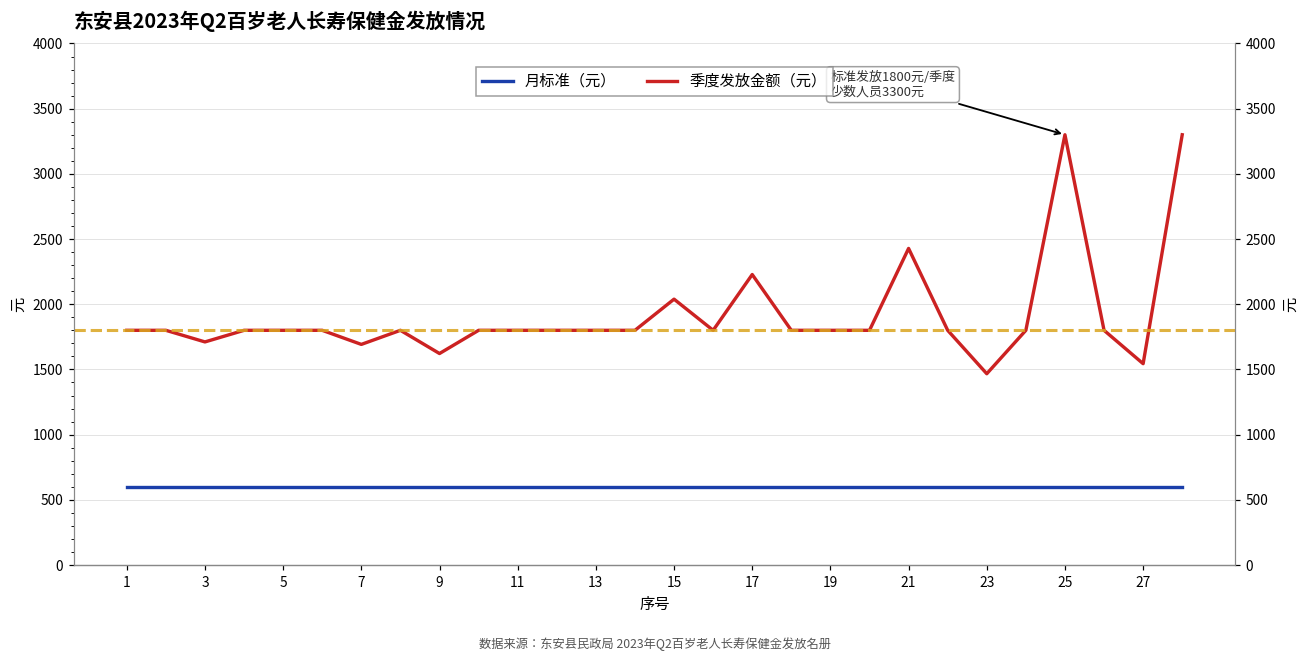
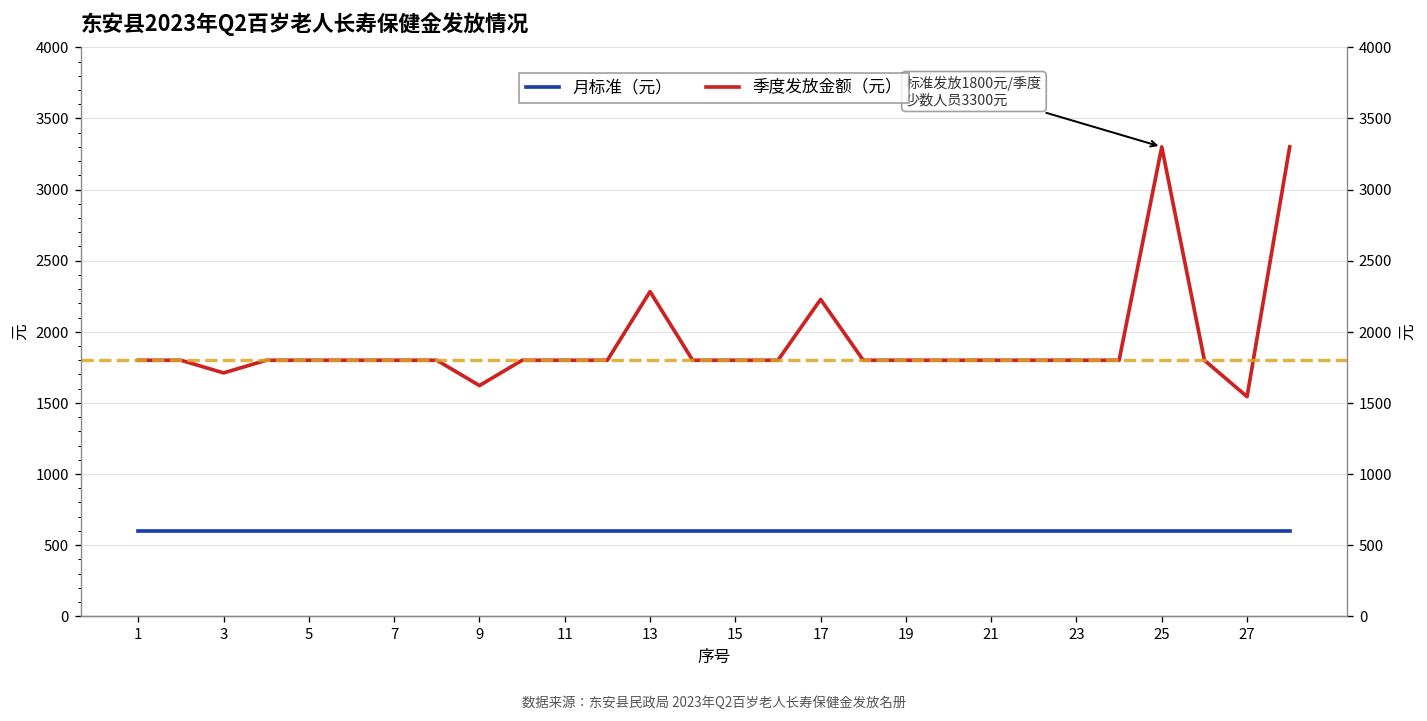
季度发放金额（元）, 7: 1690 -> 1800
季度发放金额（元）, 13: 1800 -> 2280
季度发放金额（元）, 15: 2040 -> 1800
季度发放金额（元）, 21: 2430 -> 1800
季度发放金额（元）, 23: 1470 -> 1800
